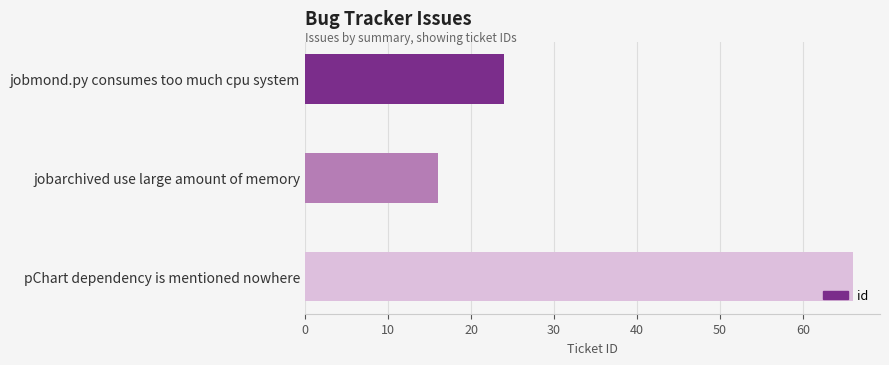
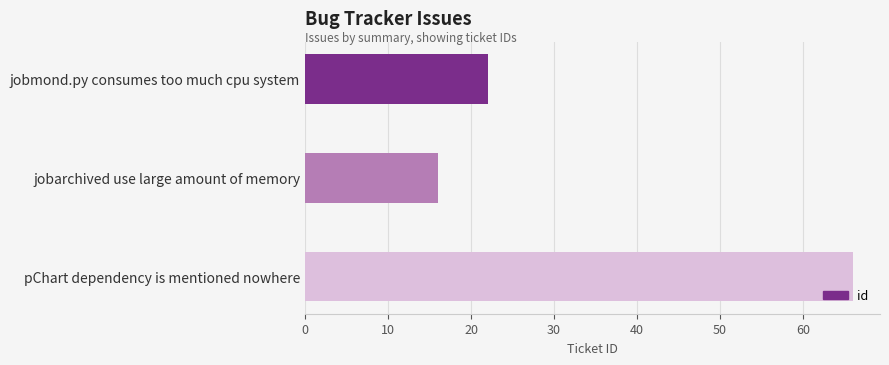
jobmond.py consumes too much cpu system: 24 -> 22
